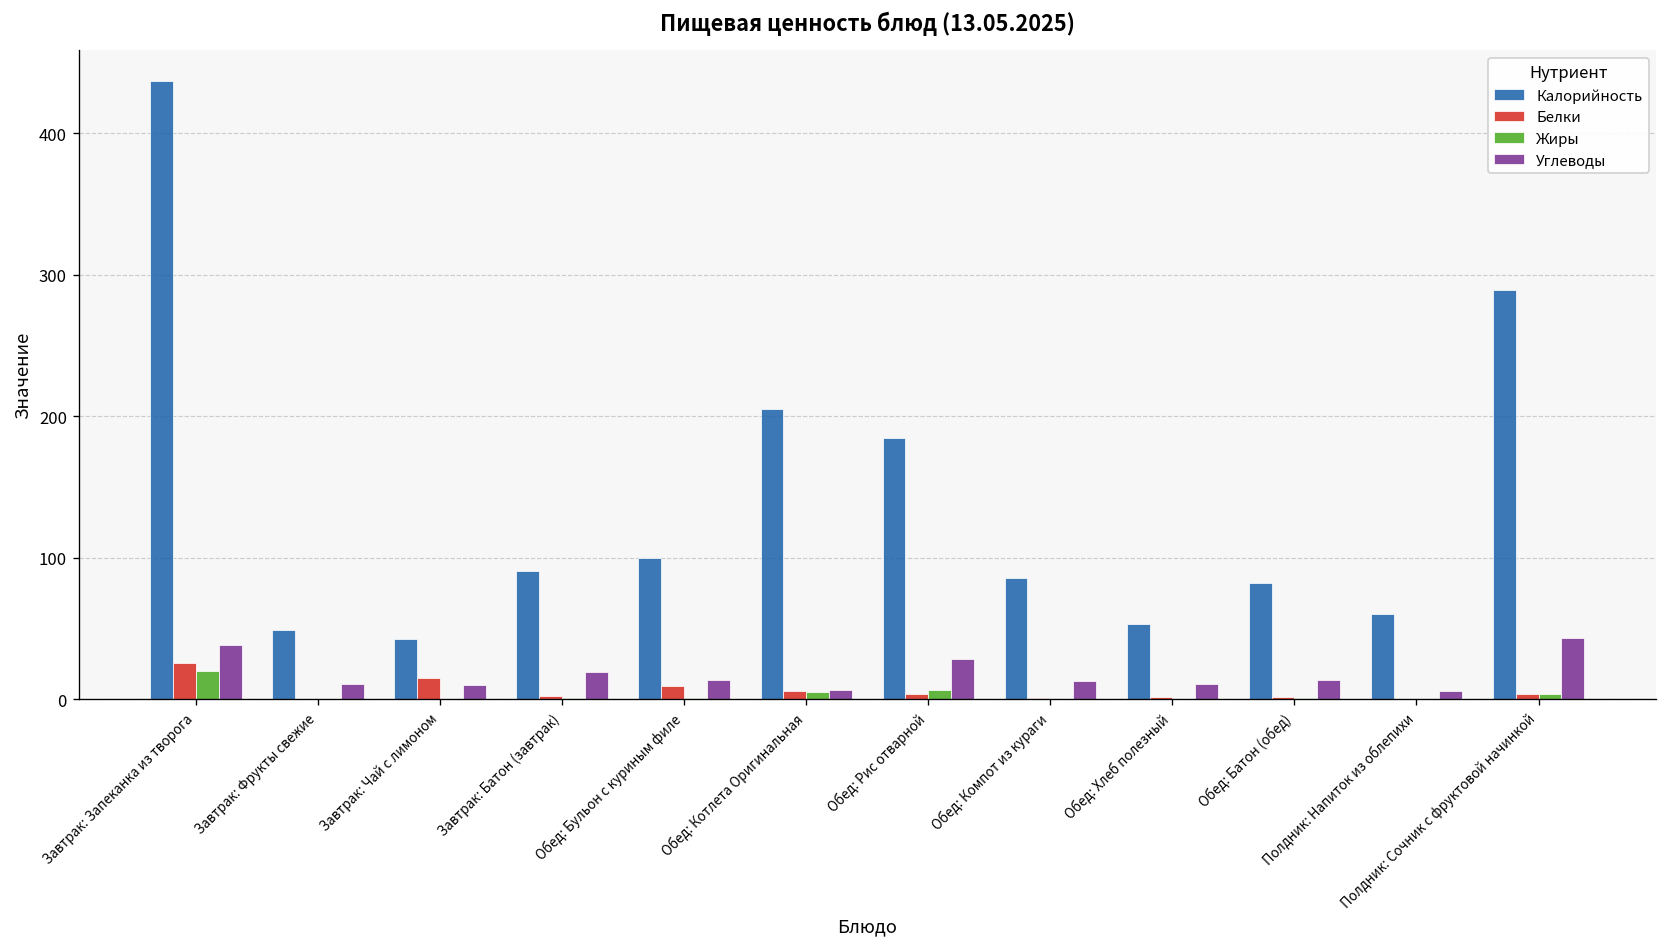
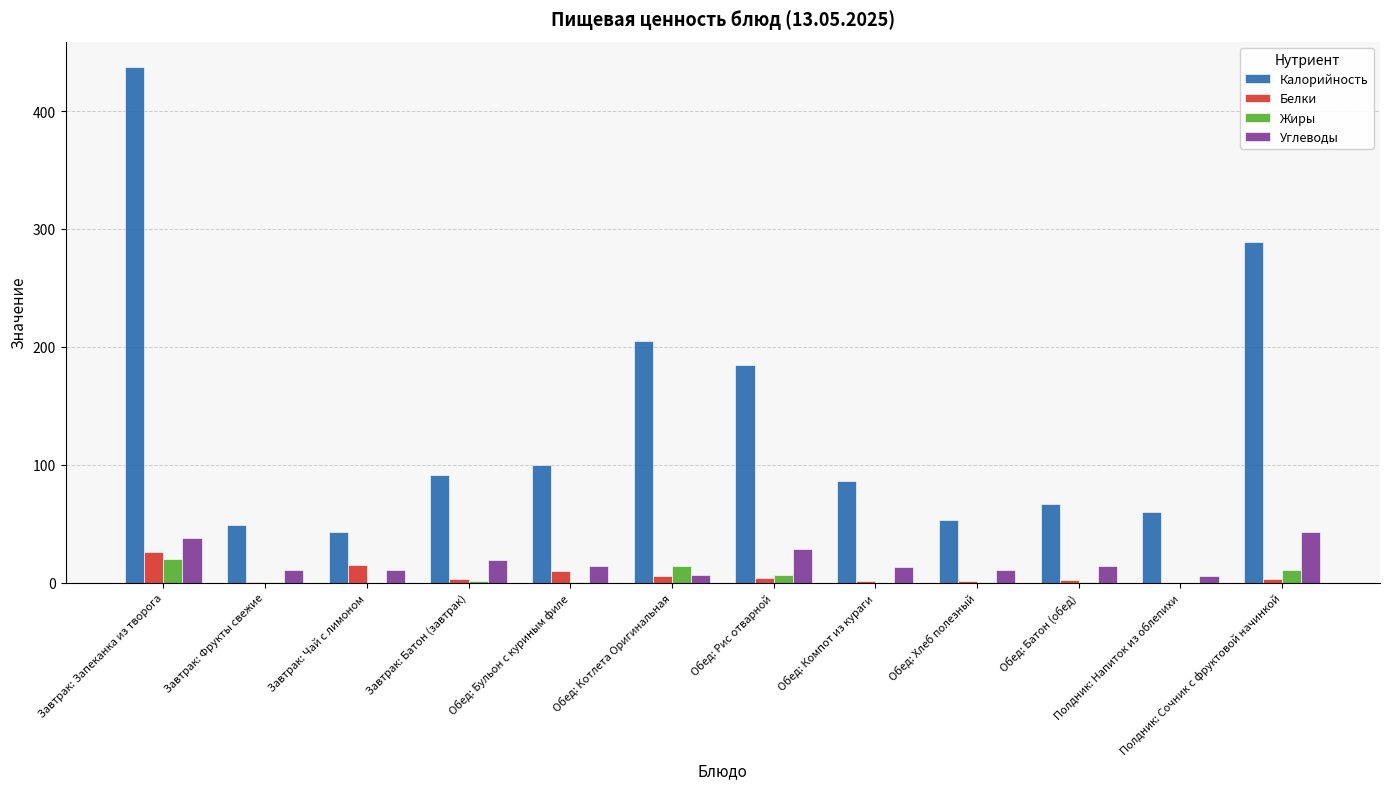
Жиры, Обед: Котлета Оригинальная: 5 -> 14
Калорийность, Обед: Батон (обед): 82 -> 67
Жиры, Полдник: Сочник с фруктовой начинкой: 4 -> 11
